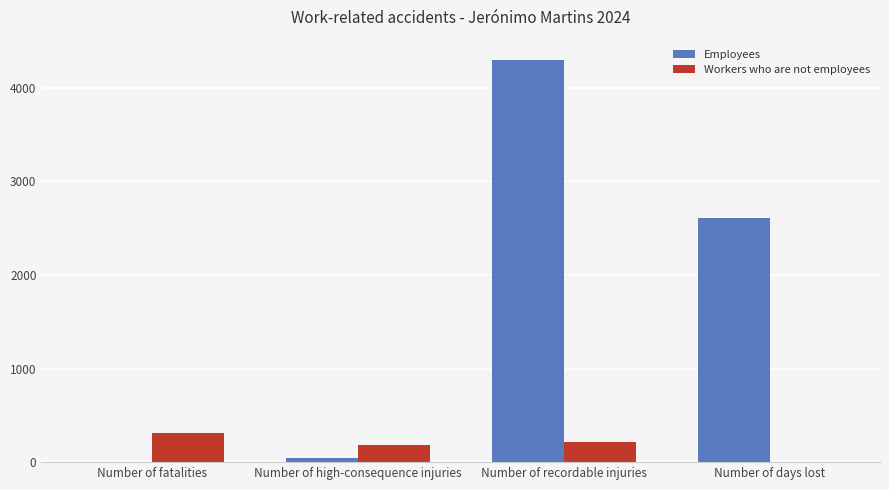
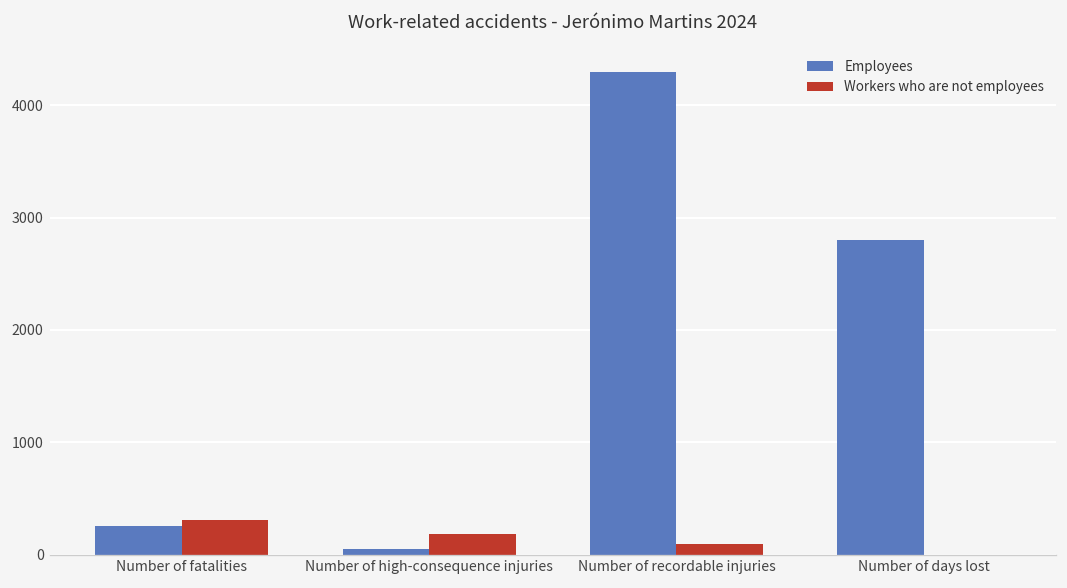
Employees, Number of fatalities: 0 -> 300
Workers who are not employees, Number of recordable injuries: 200 -> 100
Employees, Number of days lost: 2600 -> 2800
